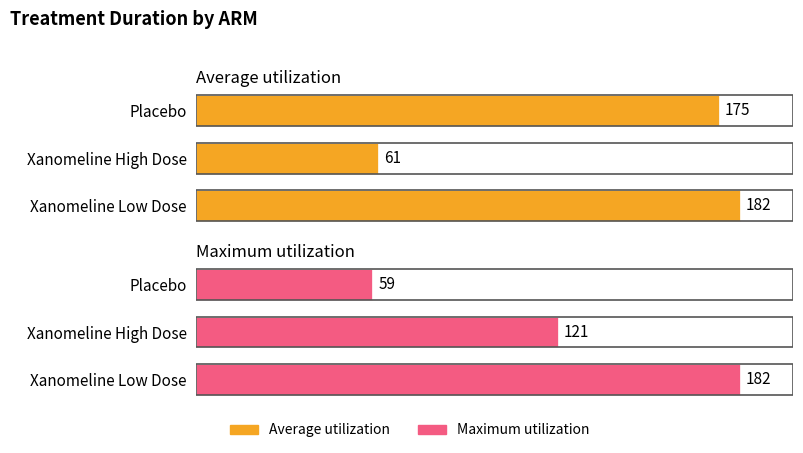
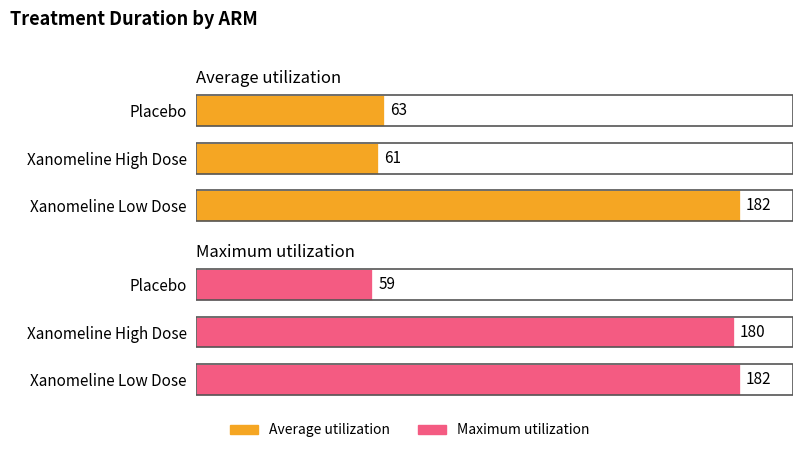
Average utilization, Placebo: 175 -> 63
Maximum utilization, Xanomeline High Dose: 121 -> 180
